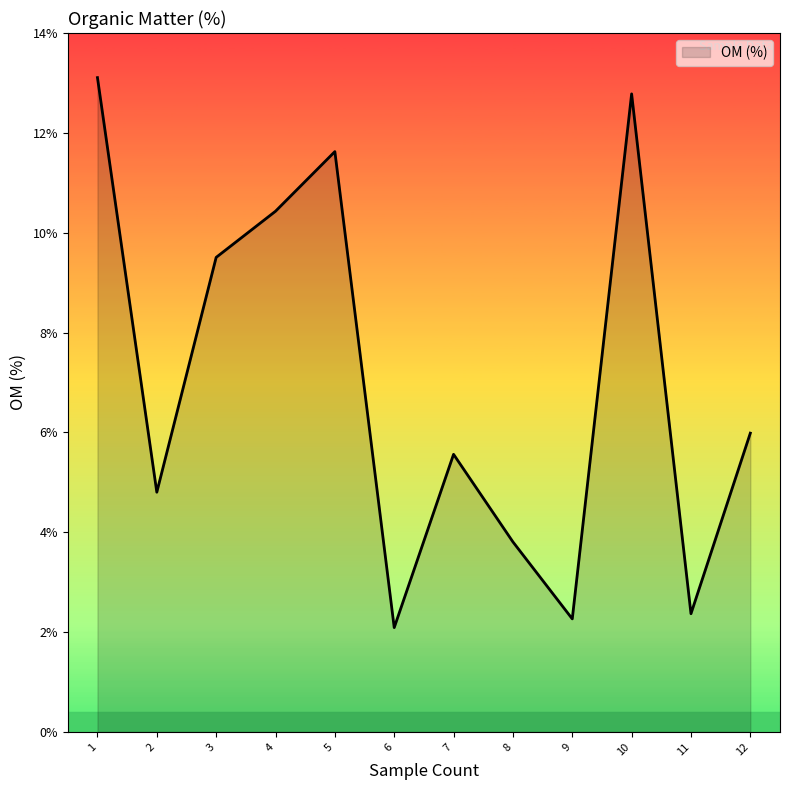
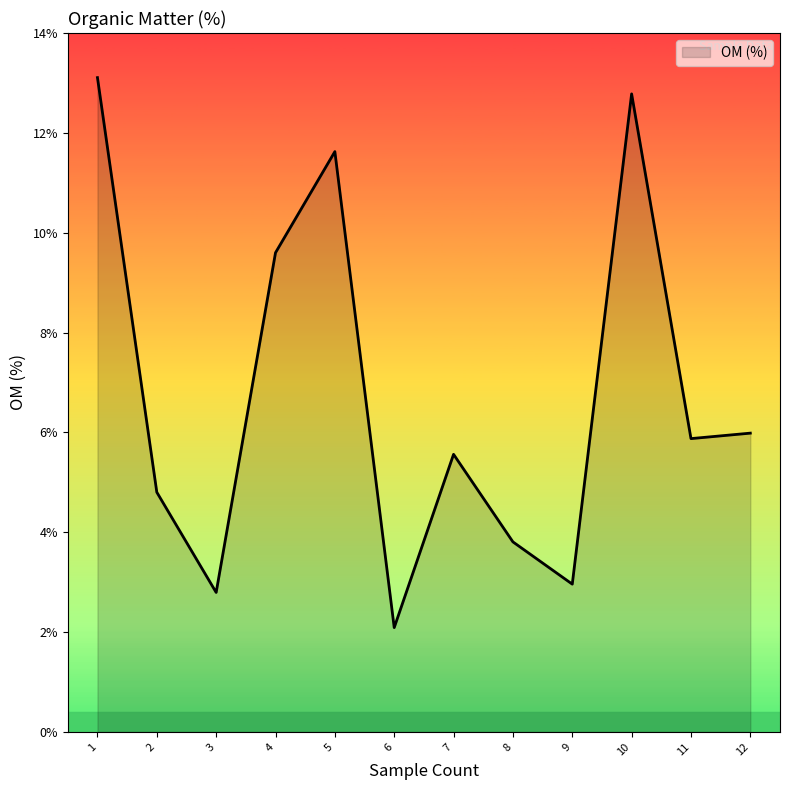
3: 9.5% -> 2.8%
4: 10.4% -> 9.6%
9: 2.3% -> 3.0%
11: 2.4% -> 5.9%
